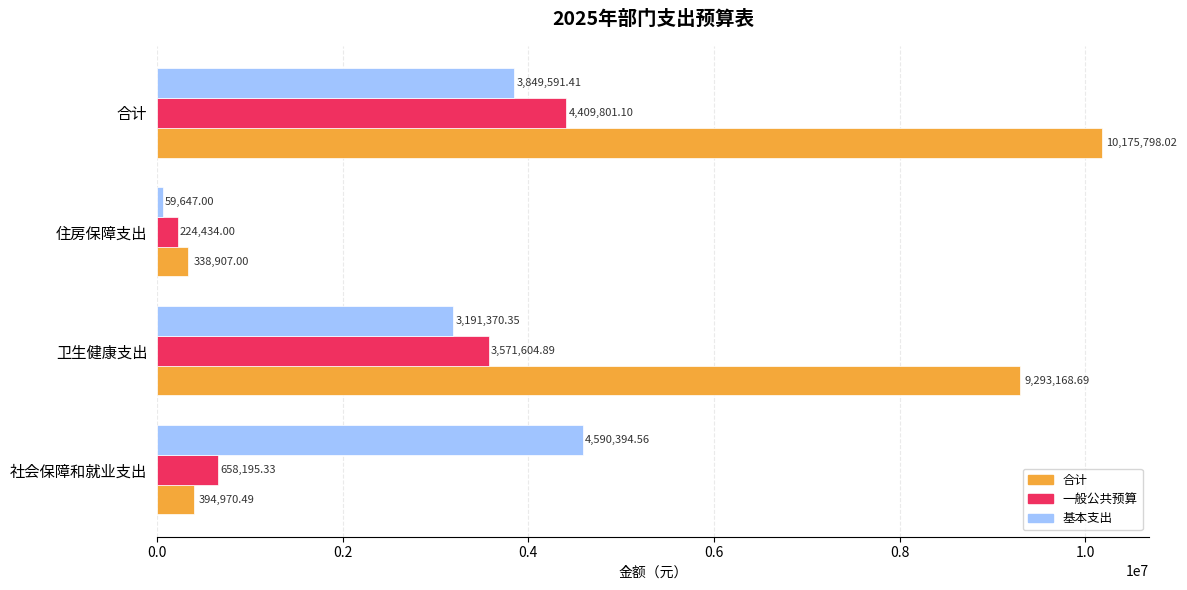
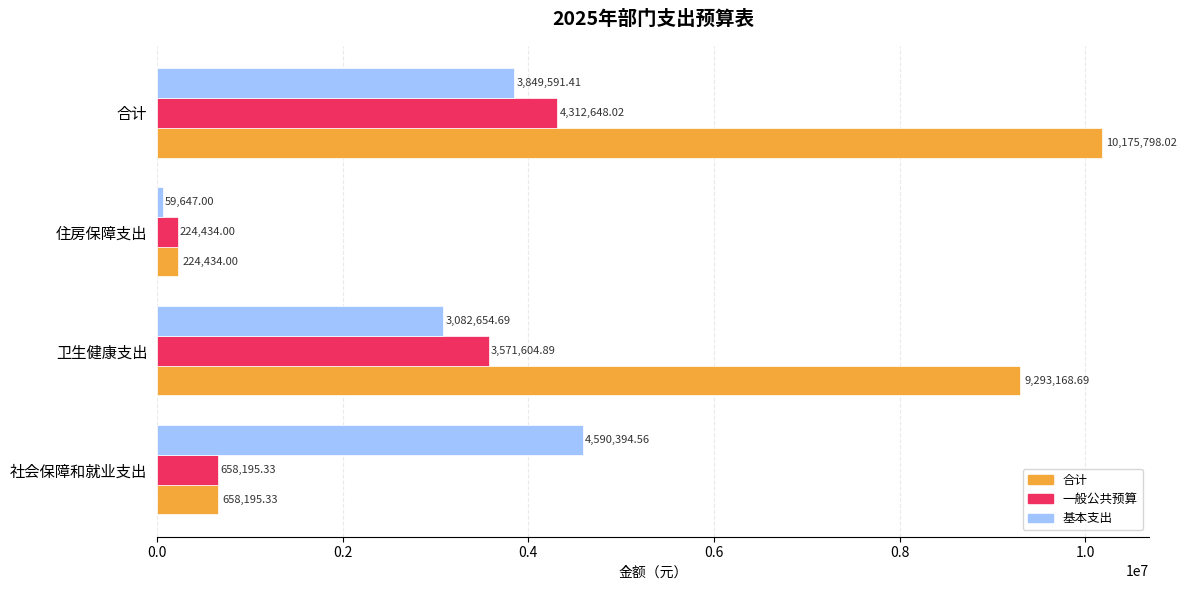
一般公共预算, 合计: 4,409,801.10 -> 4,312,648.02
合计, 住房保障支出: 338,907.00 -> 224,434.00
基本支出, 卫生健康支出: 3,191,370.35 -> 3,082,654.69
合计, 社会保障和就业支出: 394,970.49 -> 658,195.33
